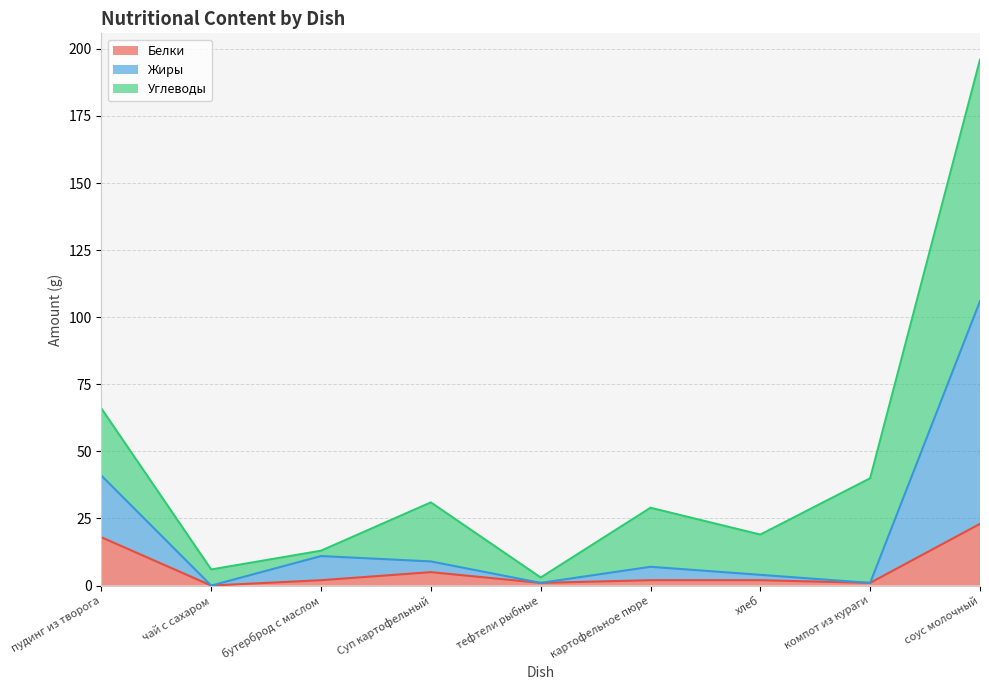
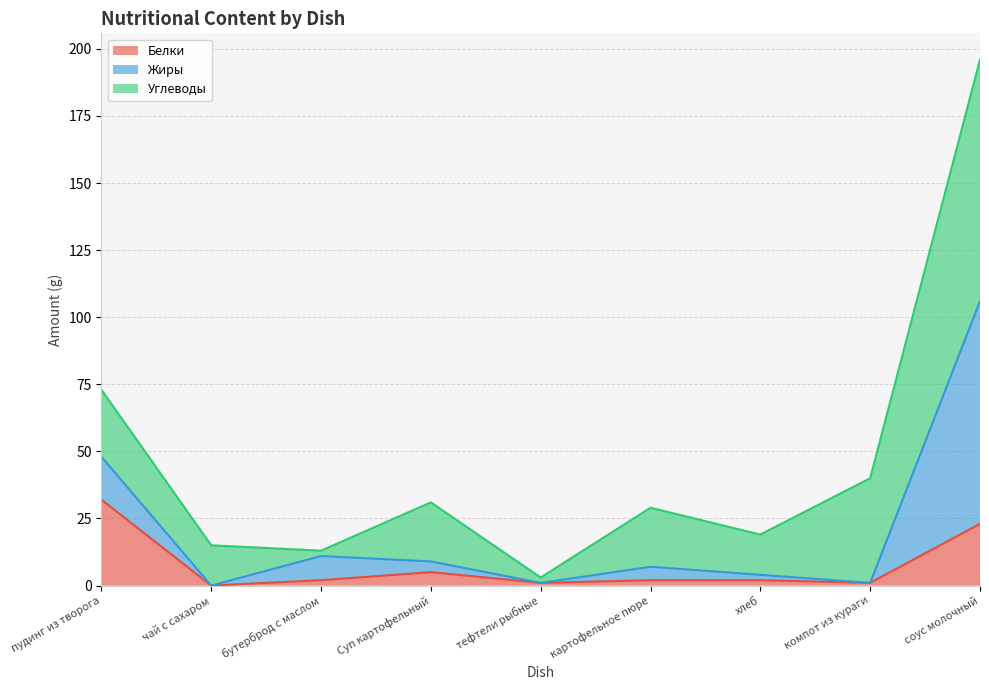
Белки, пудинг из творога: 18 -> 32
Жиры, пудинг из творога: 23 -> 16
Углеводы, чай с сахаром: 6 -> 15
